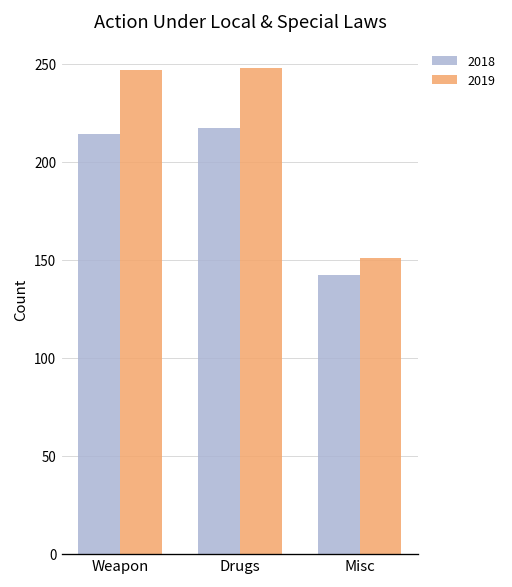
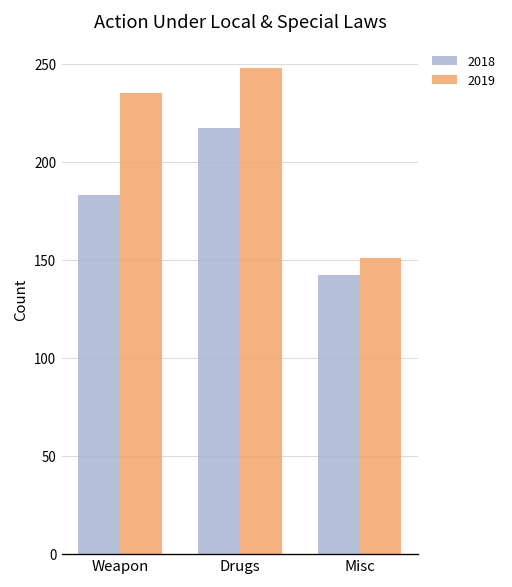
2018, Weapon: 214 -> 183
2019, Weapon: 247 -> 235
